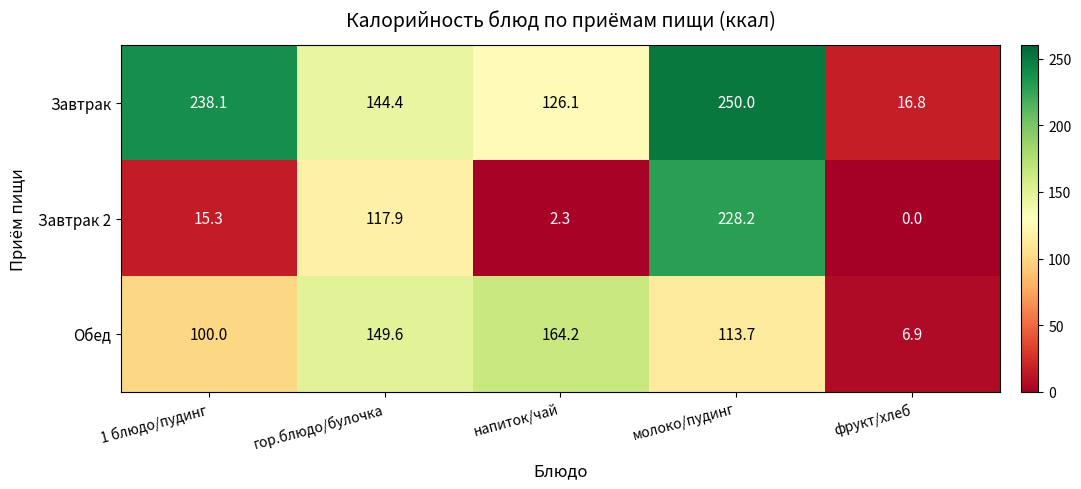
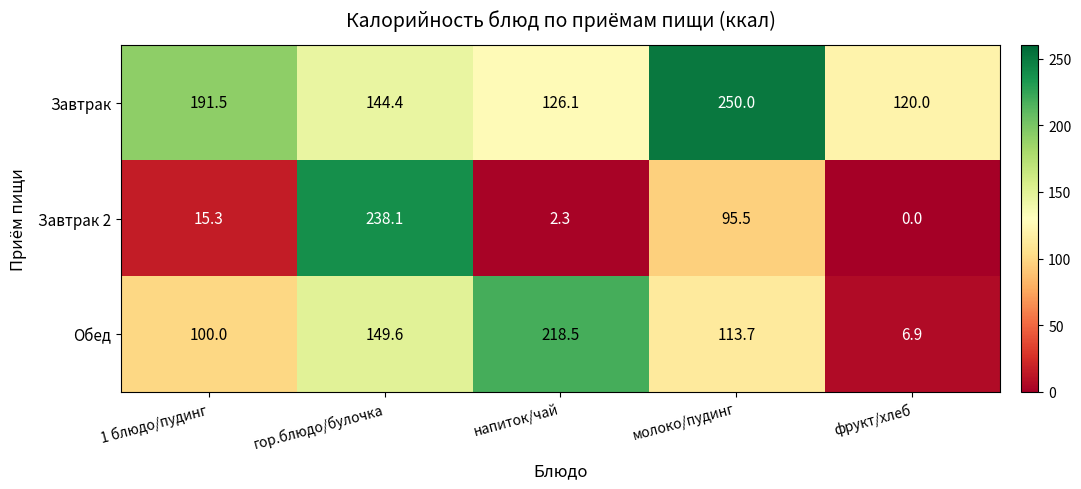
Завтрак, 1 блюдо/пудинг: 238.1 -> 191.5
Завтрак, фрукт/хлеб: 16.8 -> 120.0
Завтрак 2, гор.блюдо/булочка: 117.9 -> 238.1
Завтрак 2, молоко/пудинг: 228.2 -> 95.5
Обед, напиток/чай: 164.2 -> 218.5
